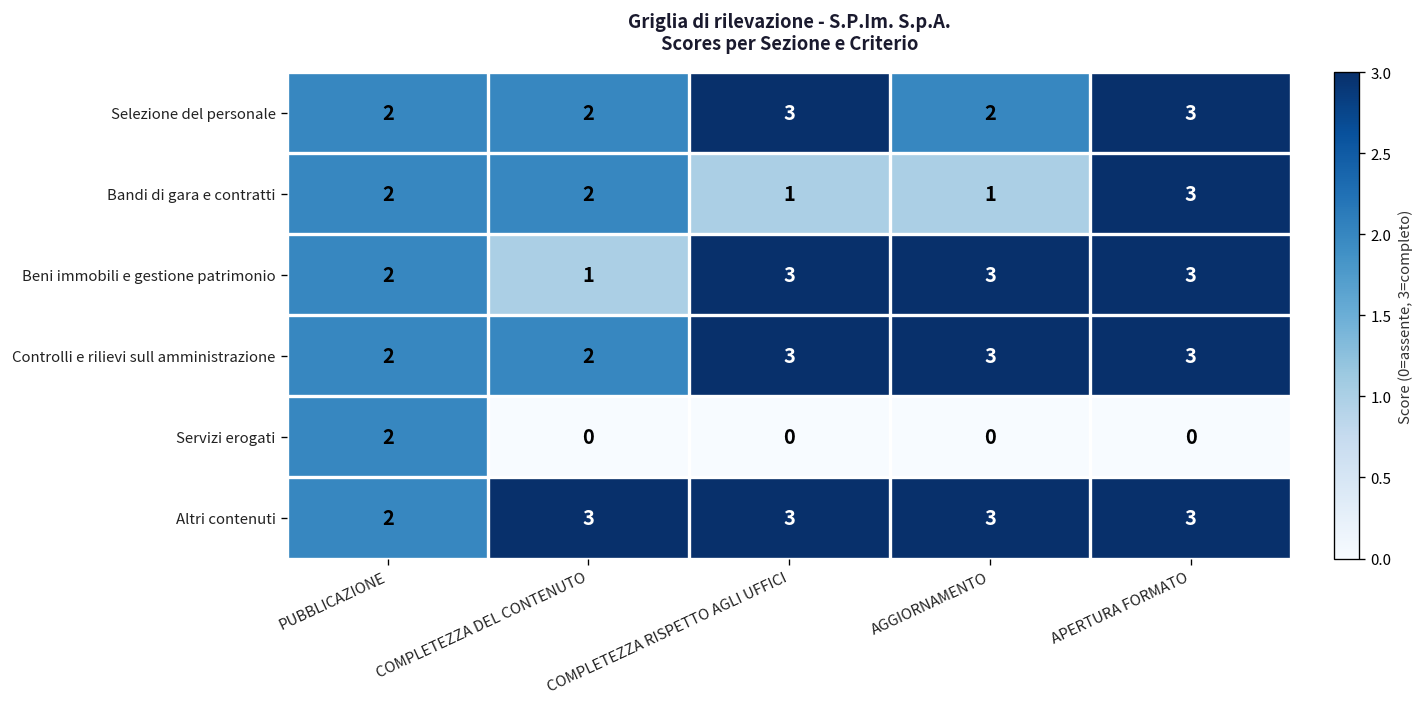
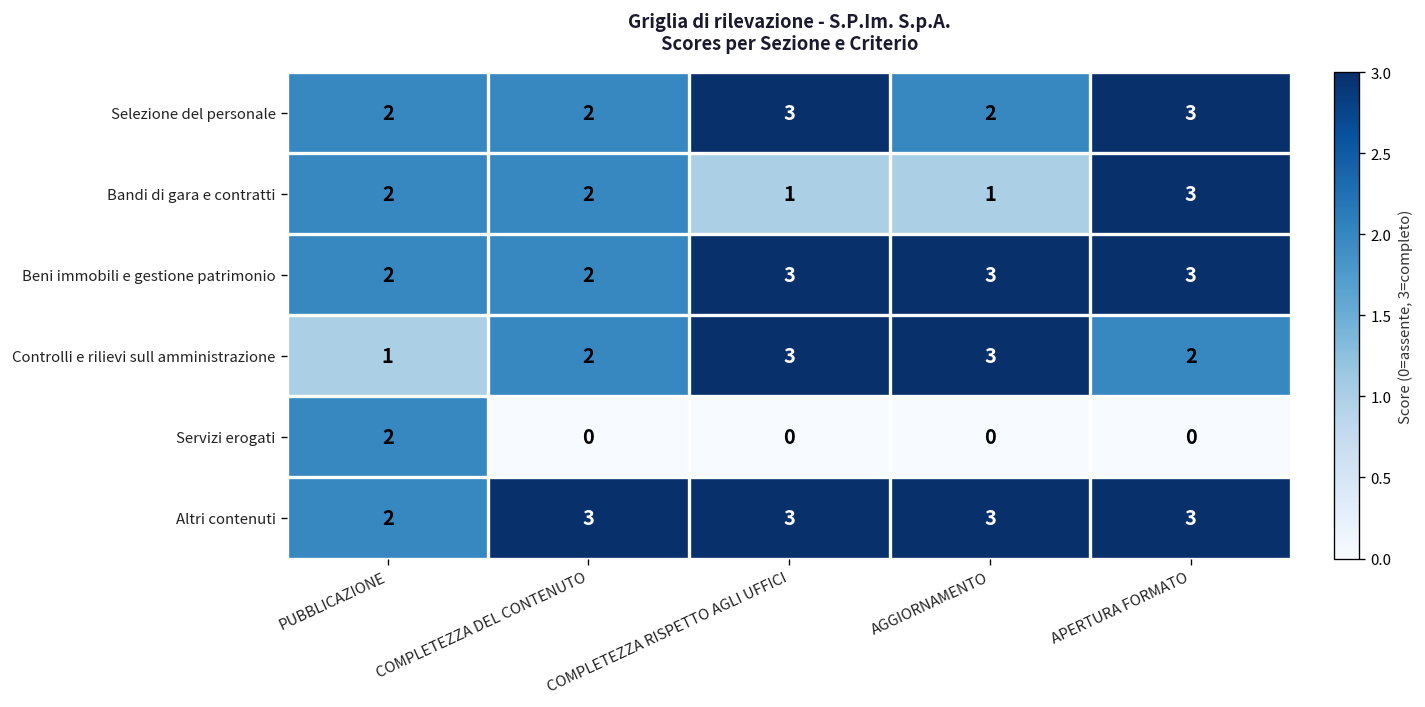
Beni immobili e gestione patrimonio, COMPLETEZZA DEL CONTENUTO: 1 -> 2
Controlli e rilievi sull amministrazione, PUBBLICAZIONE: 2 -> 1
Controlli e rilievi sull amministrazione, APERTURA FORMATO: 3 -> 2
